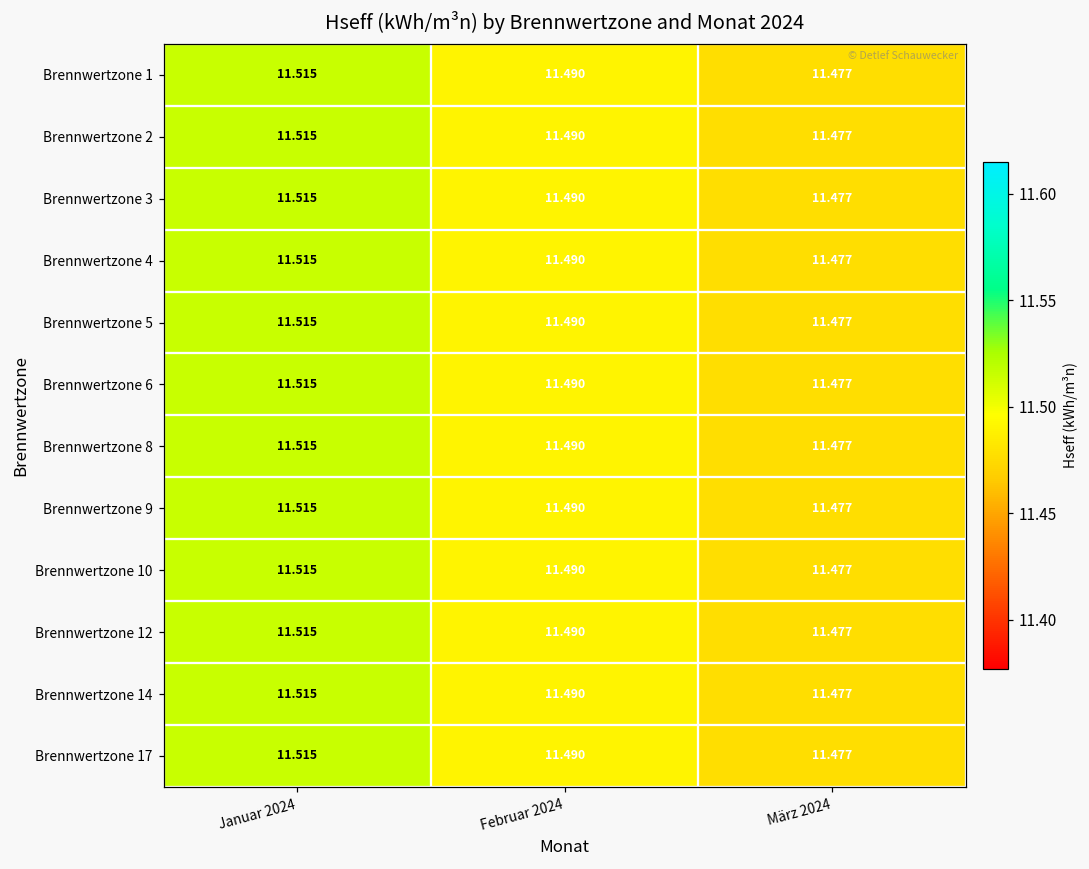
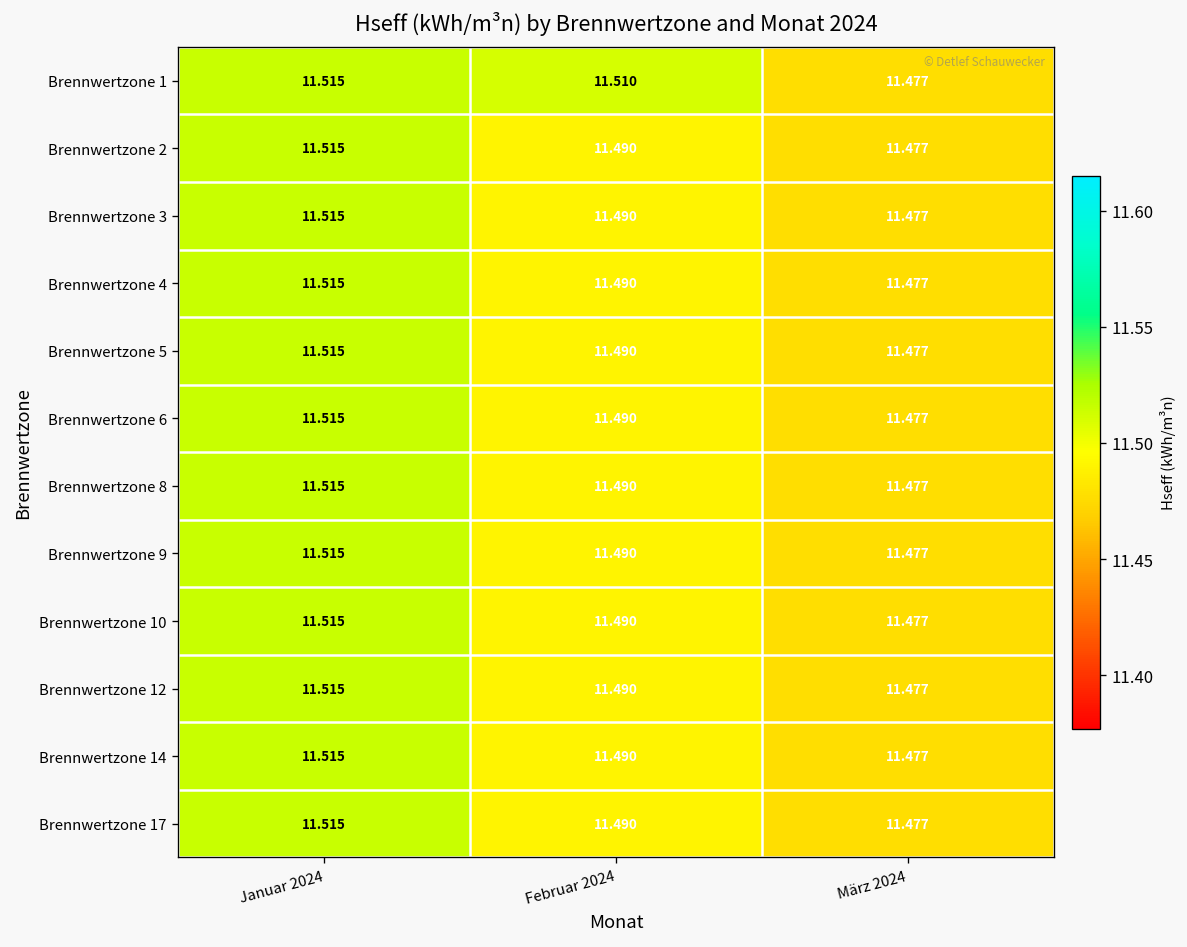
Brennwertzone 1, Februar 2024: 11.490 -> 11.510
